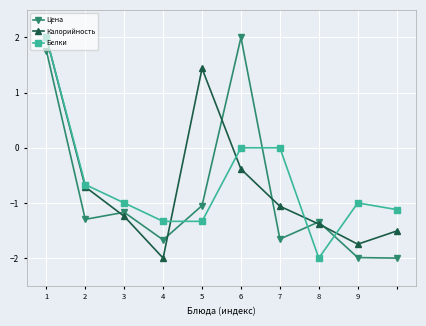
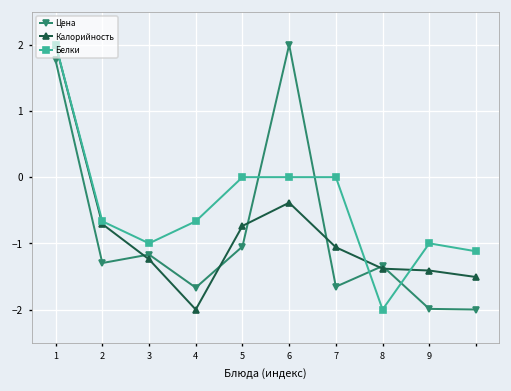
Белки, 4: -1.3 -> -0.7
Калорийность, 5: 1.4 -> -0.7
Белки, 5: -1.3 -> 0.0
Калорийность, 9: -1.7 -> -1.4
